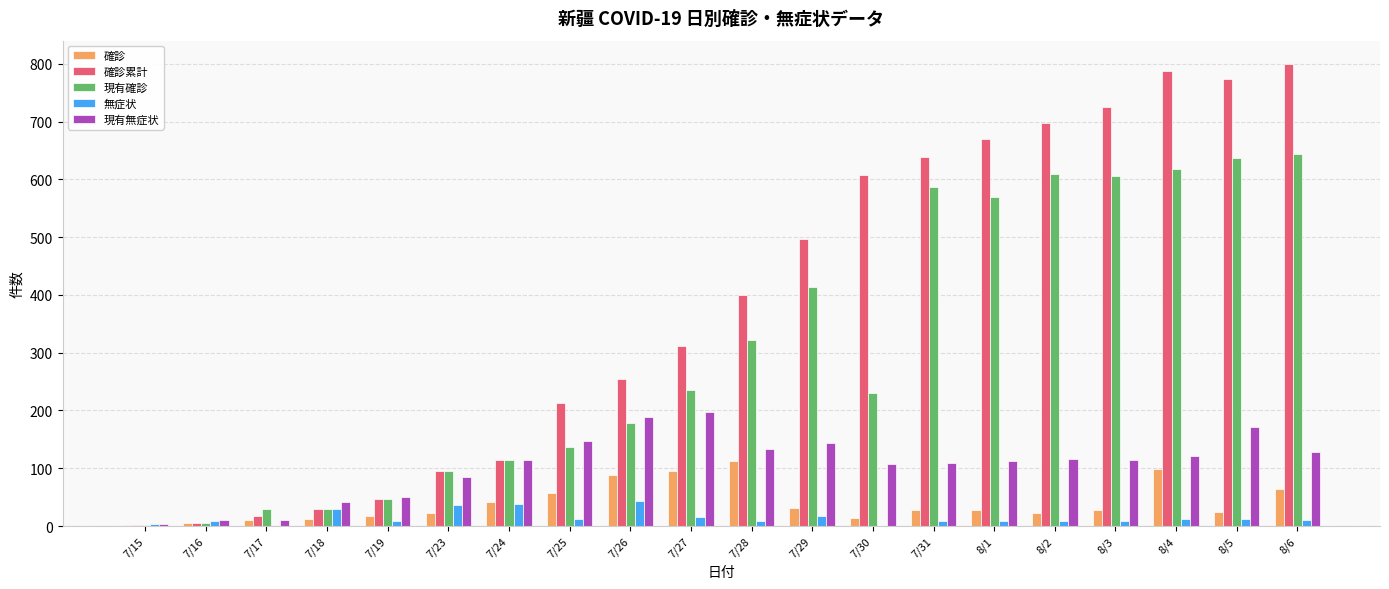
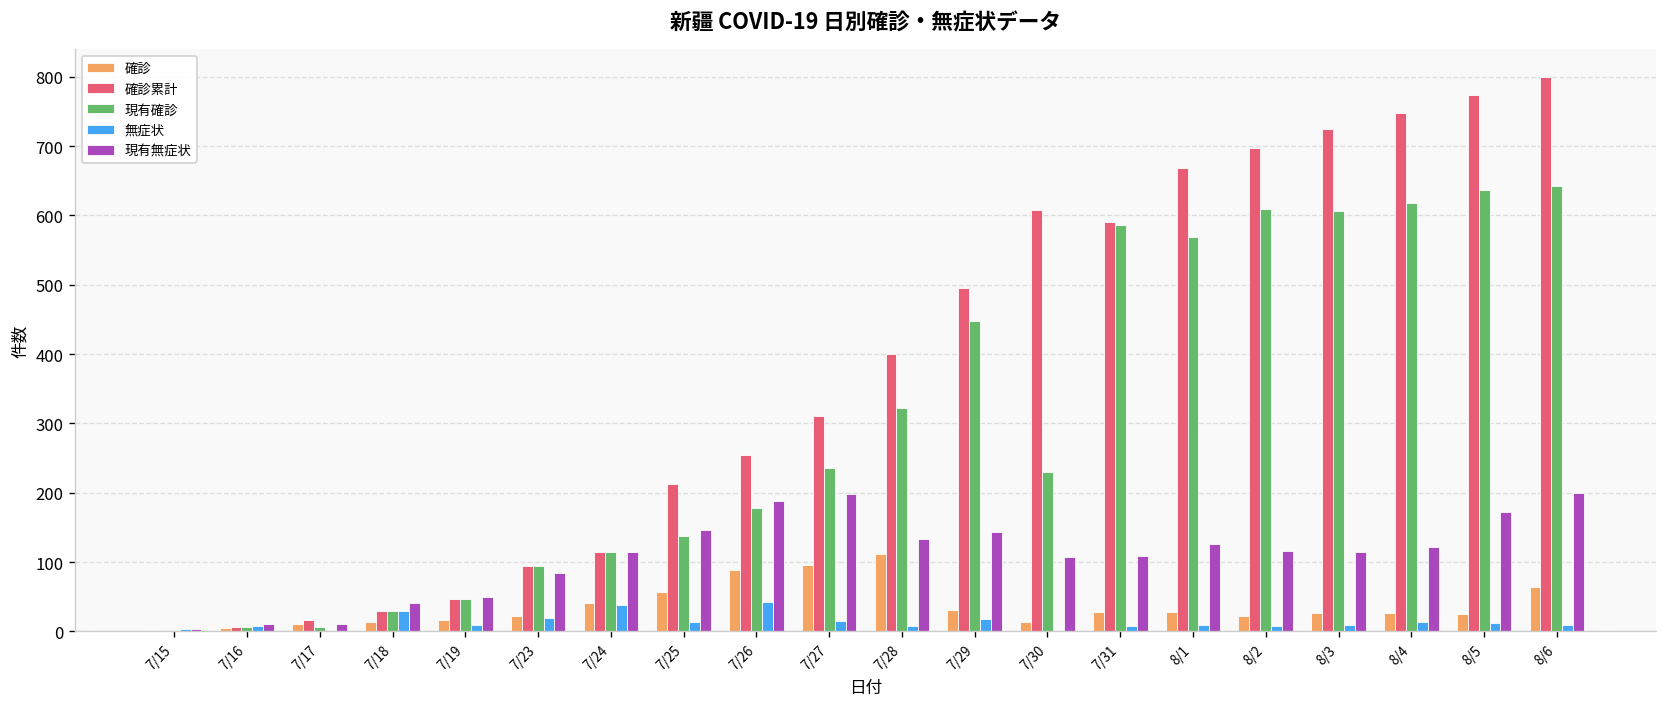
現有確診, 7/17: 30 -> 10
無症状, 7/23: 40 -> 20
現有確診, 7/29: 410 -> 450
確診累計, 7/31: 640 -> 590
現有無症状, 8/1: 110 -> 130
確診, 8/4: 100 -> 30
確診累計, 8/4: 790 -> 750
現有無症状, 8/6: 130 -> 200
